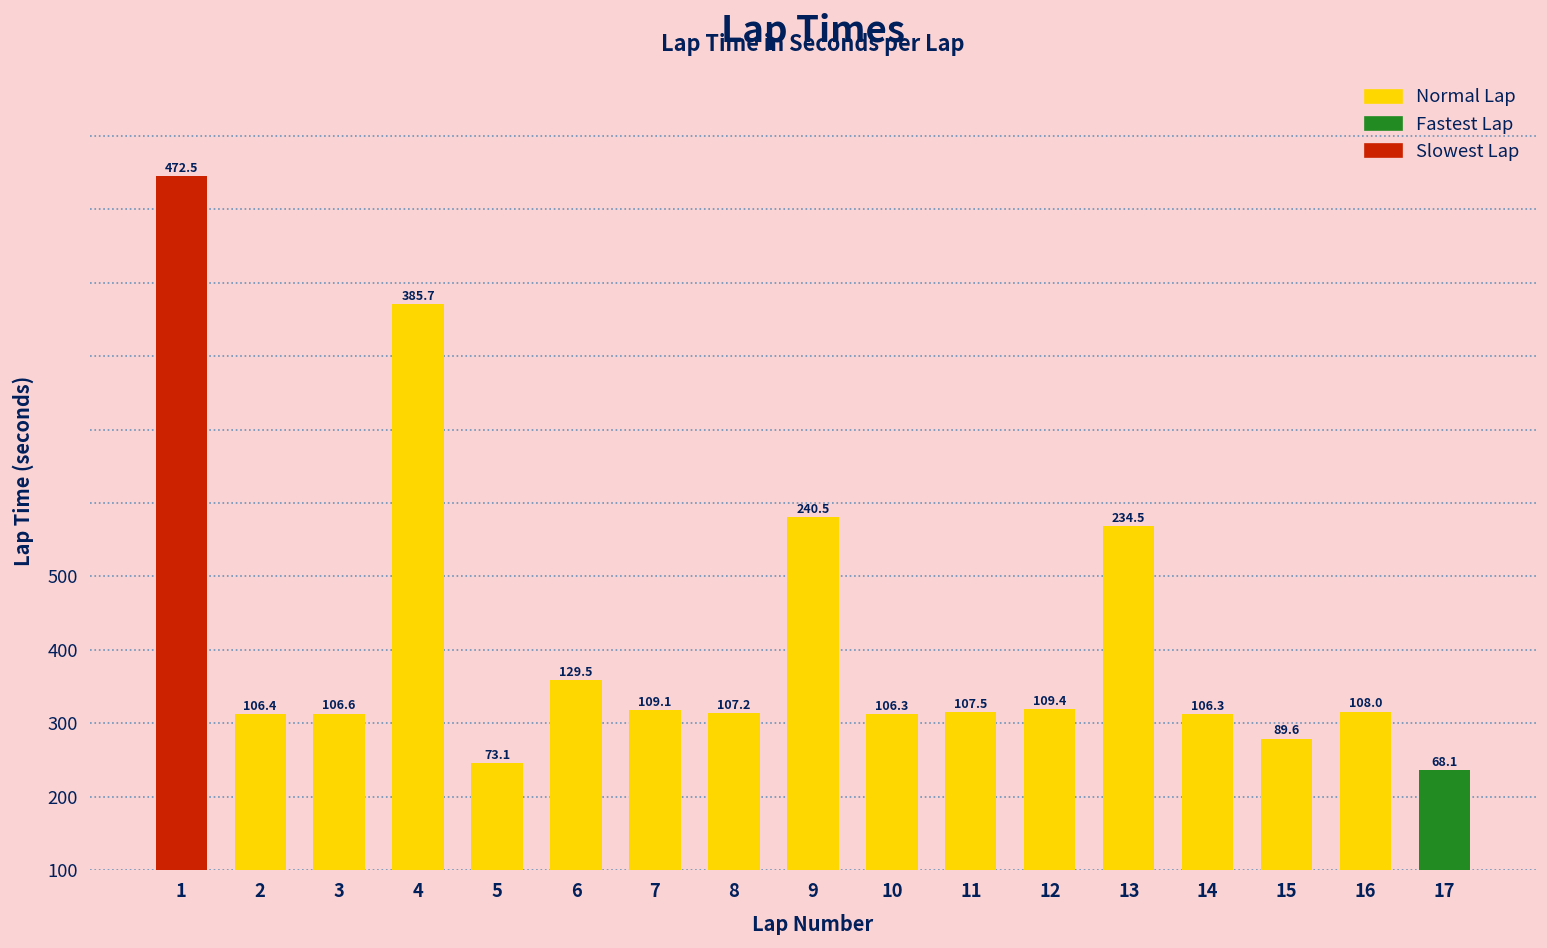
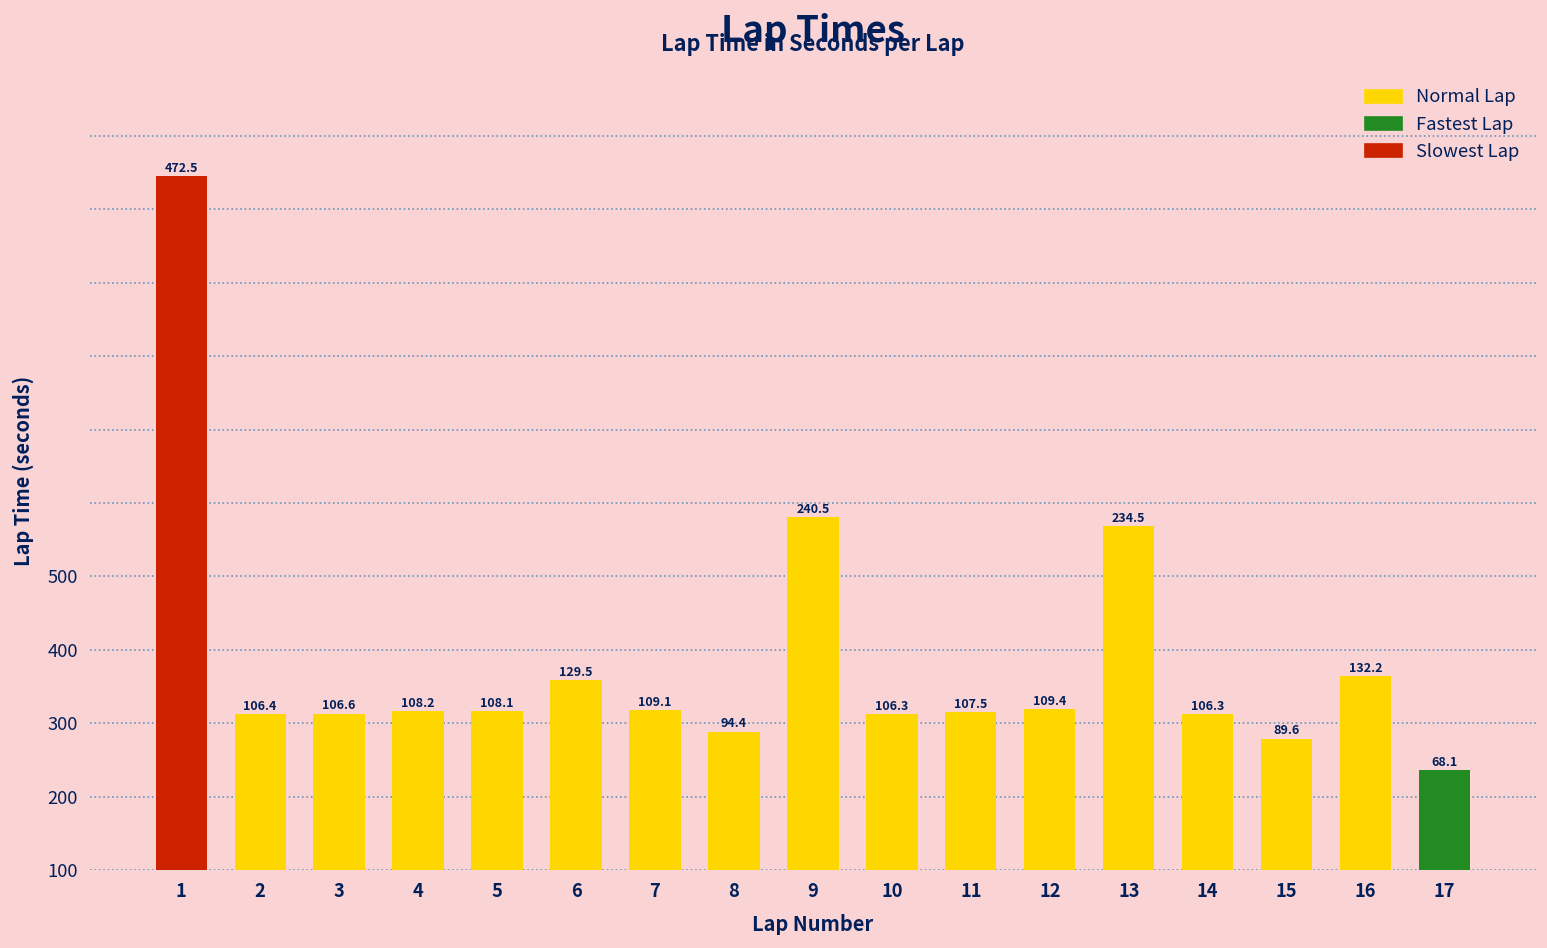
4: 385.7 -> 108.2
5: 73.1 -> 108.1
8: 107.2 -> 94.4
16: 108.0 -> 132.2
